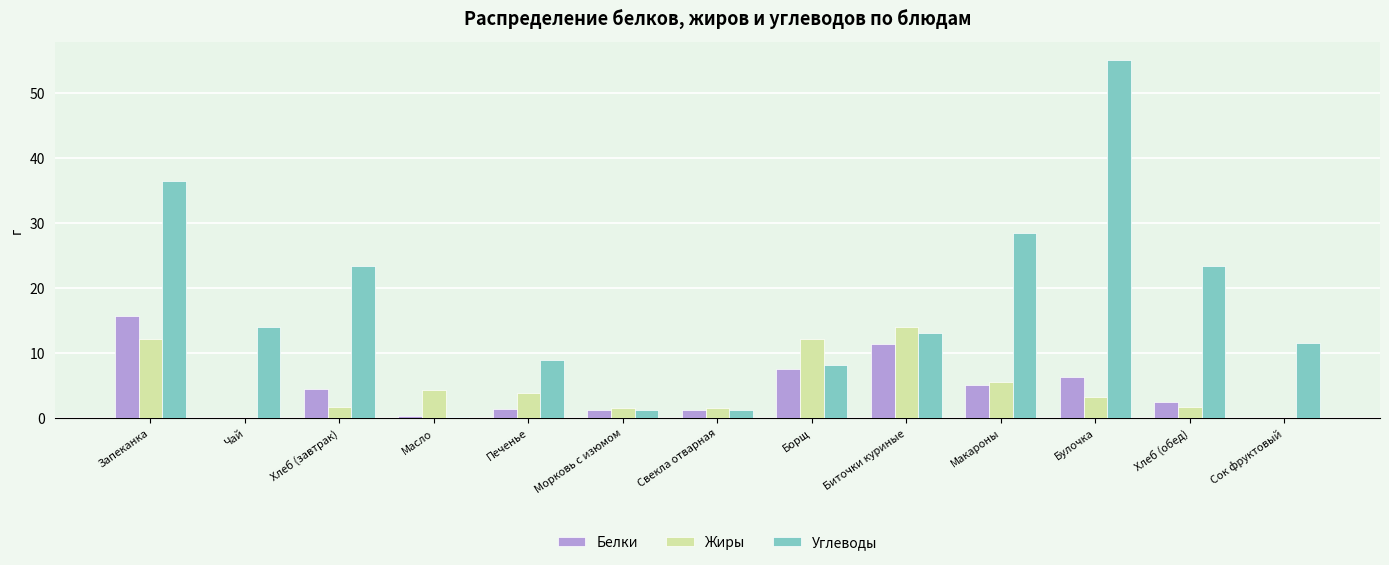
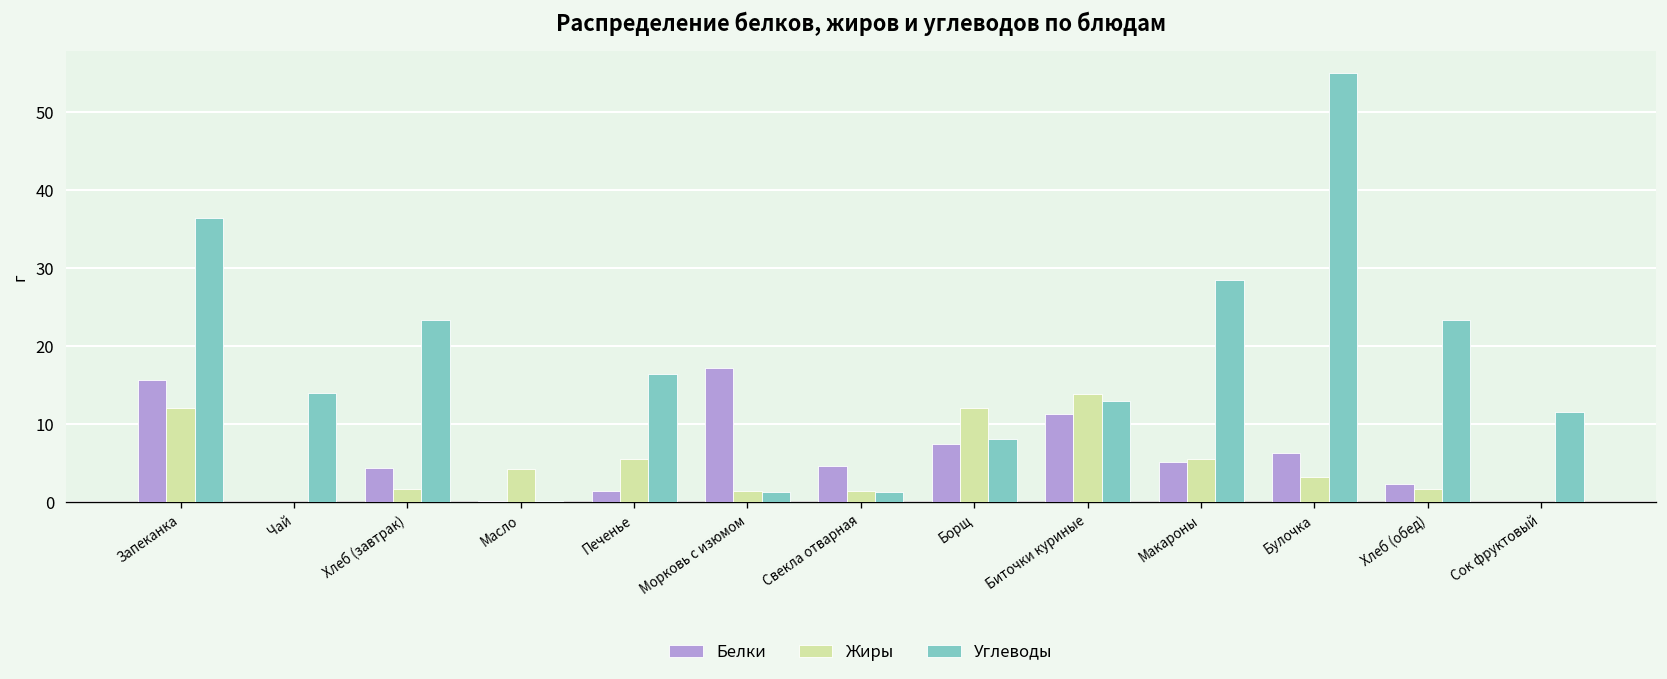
Жиры, Печенье: 4 -> 6
Углеводы, Печенье: 9 -> 17
Белки, Морковь с изюмом: 1 -> 17
Белки, Свекла отварная: 1 -> 5
